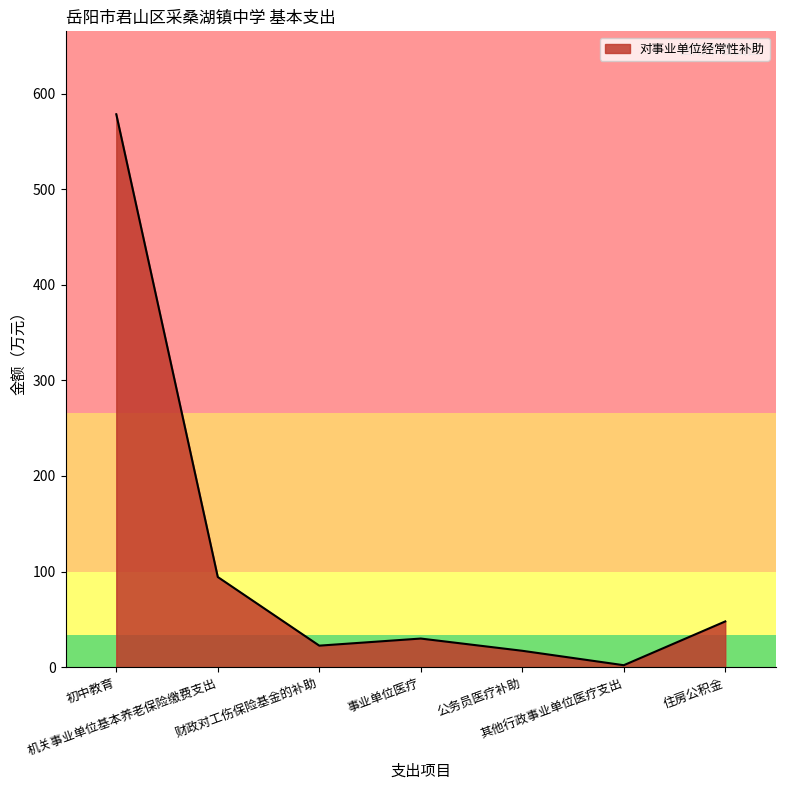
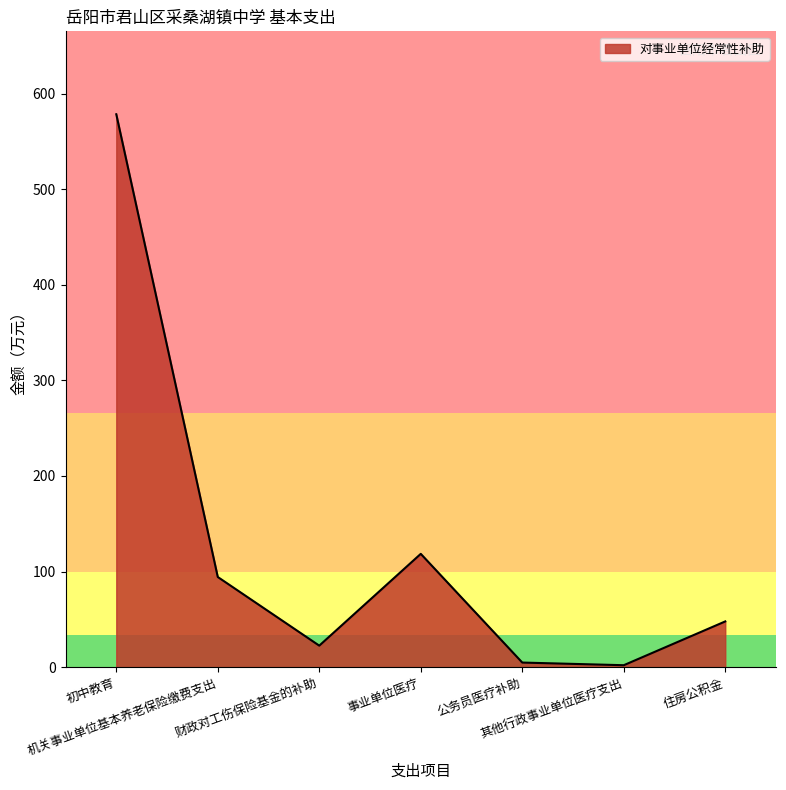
事业单位医疗: 30 -> 120
公务员医疗补助: 20 -> 0
